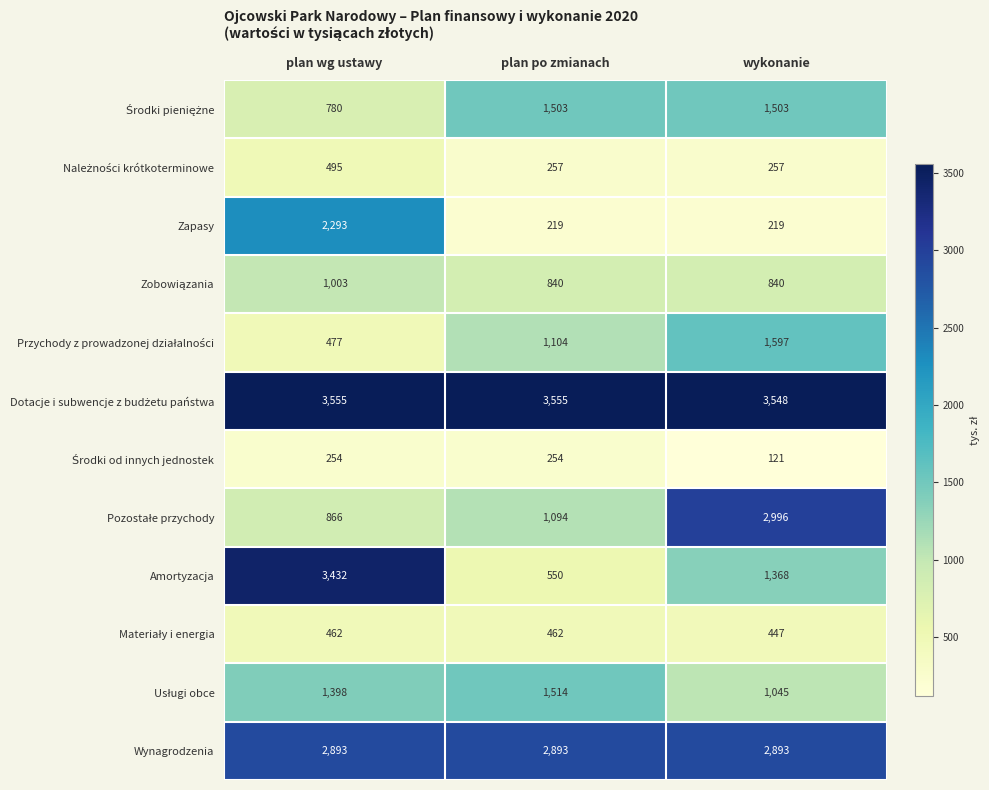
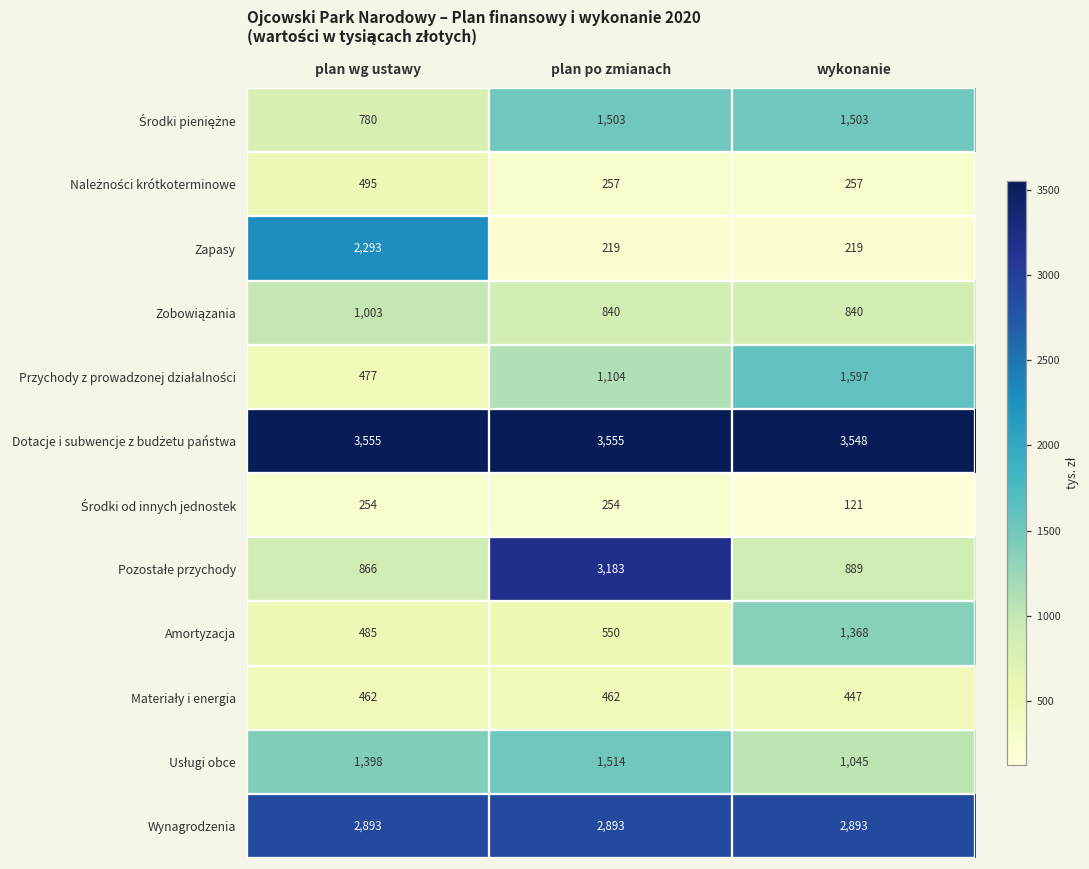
Pozostałe przychody, plan po zmianach: 1,094 -> 3,183
Pozostałe przychody, wykonanie: 2,996 -> 889
Amortyzacja, plan wg ustawy: 3,432 -> 485
